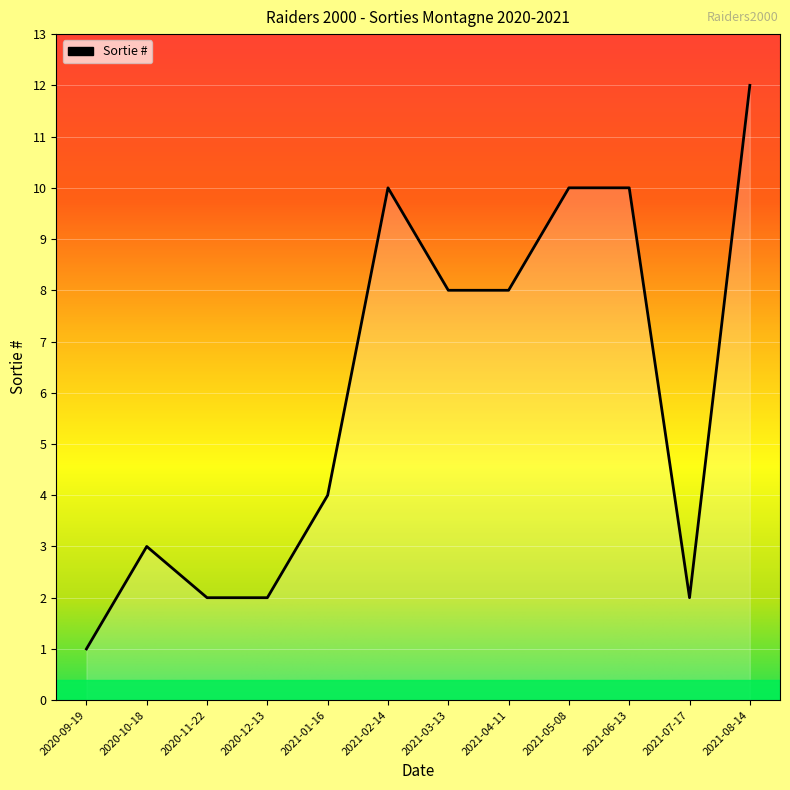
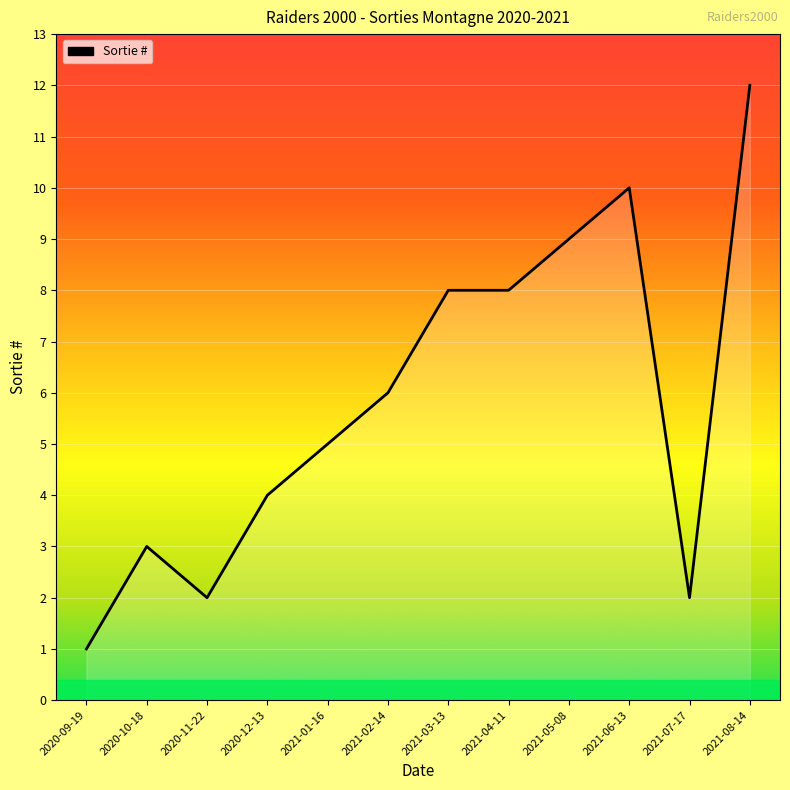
2020-12-13: 2 -> 4
2021-01-16: 4 -> 5
2021-02-14: 10 -> 6
2021-05-08: 10 -> 9
